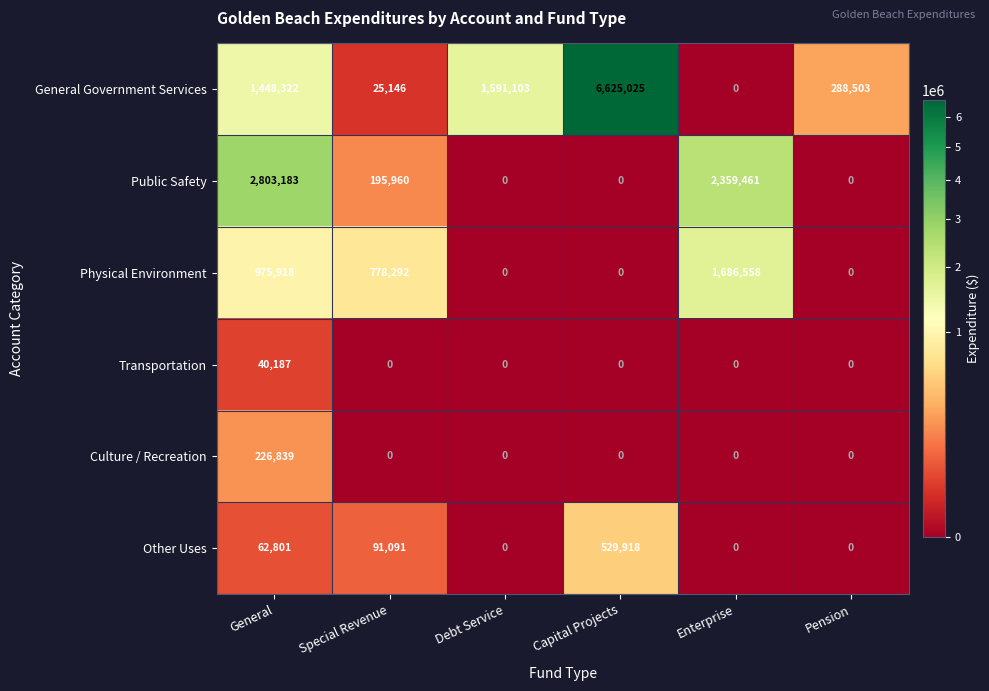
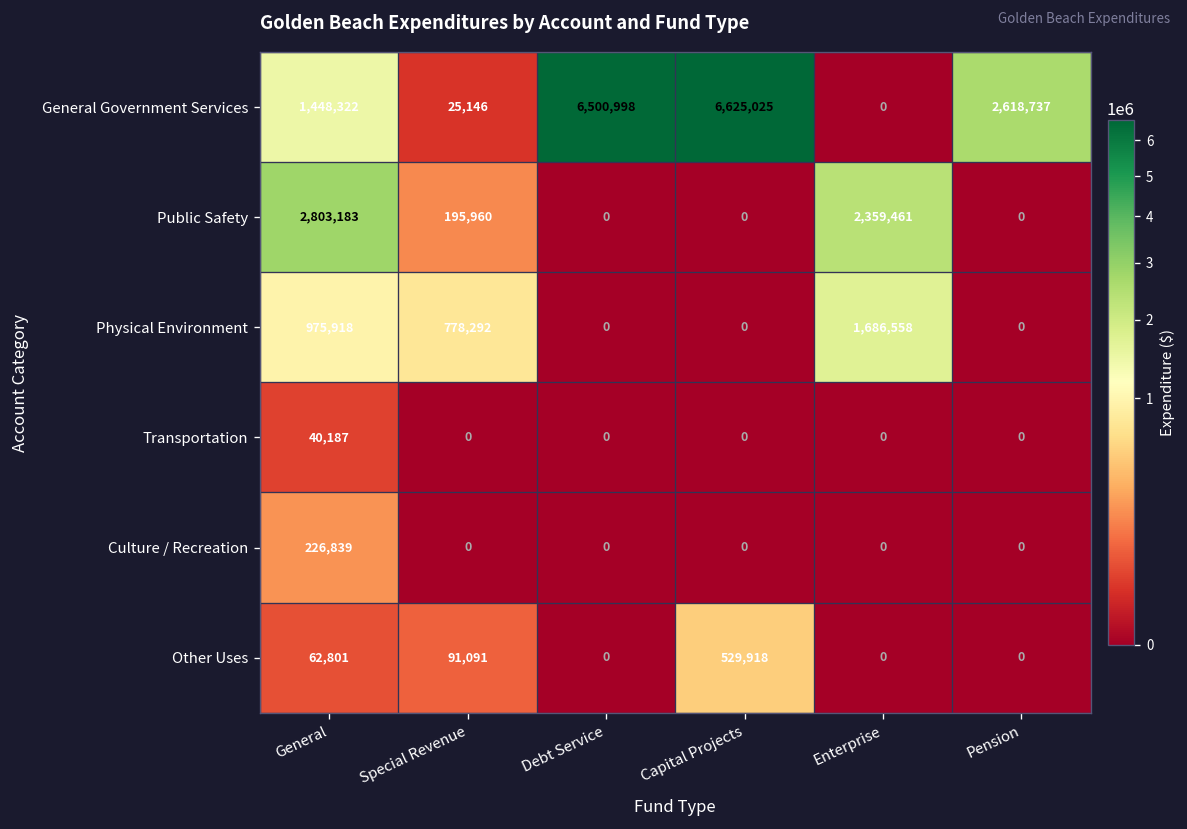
General Government Services, Debt Service: 1,591,103 -> 6,500,998
General Government Services, Pension: 288,503 -> 2,618,737
